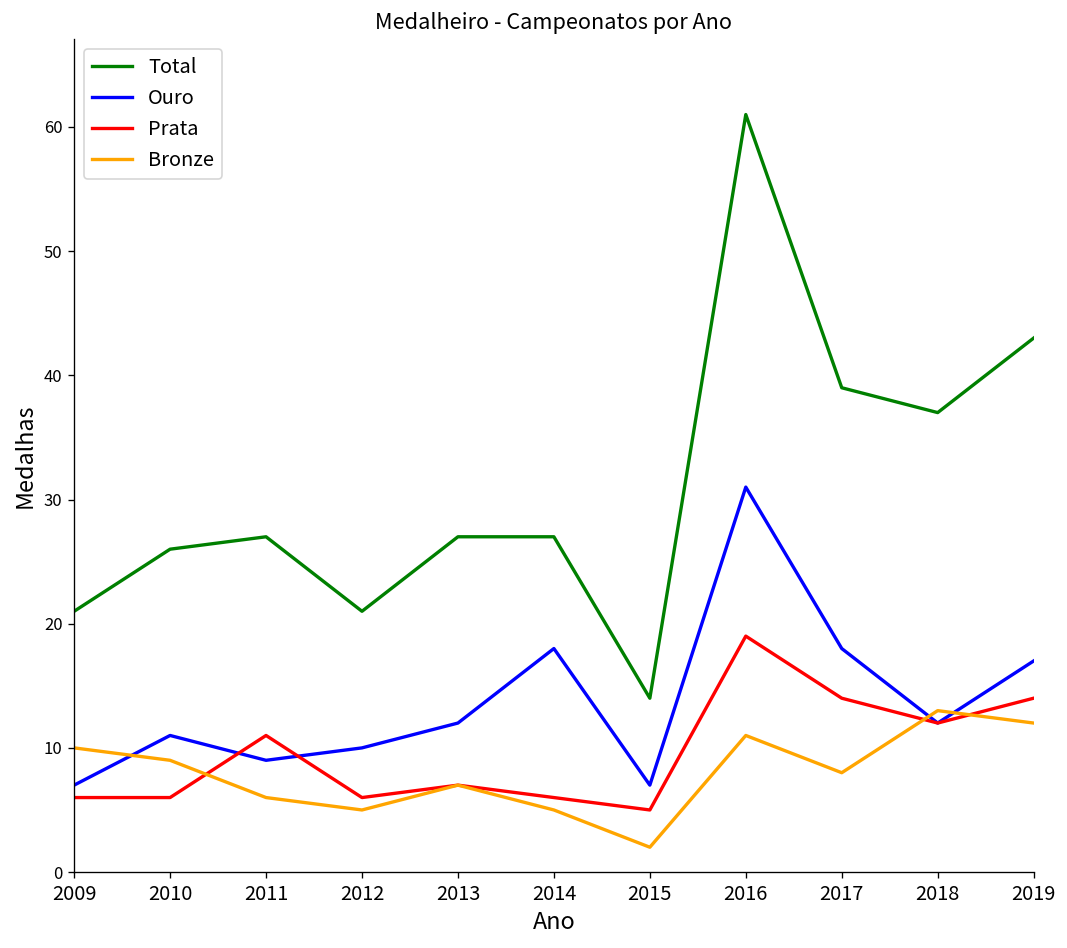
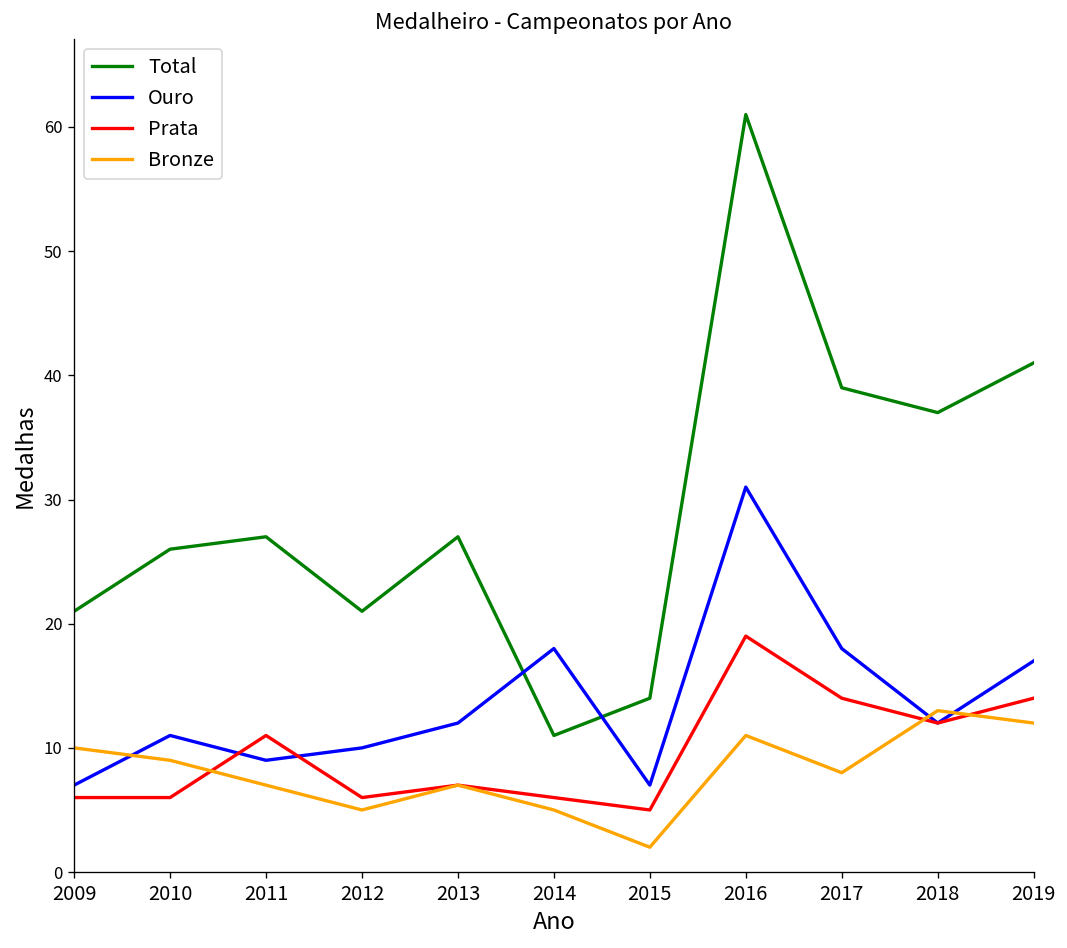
Bronze, 2011: 6 -> 7
Total, 2014: 27 -> 11
Total, 2019: 43 -> 41
